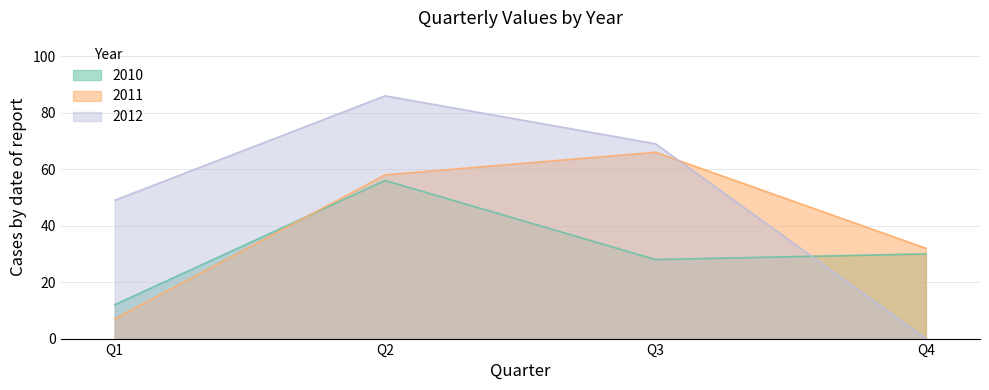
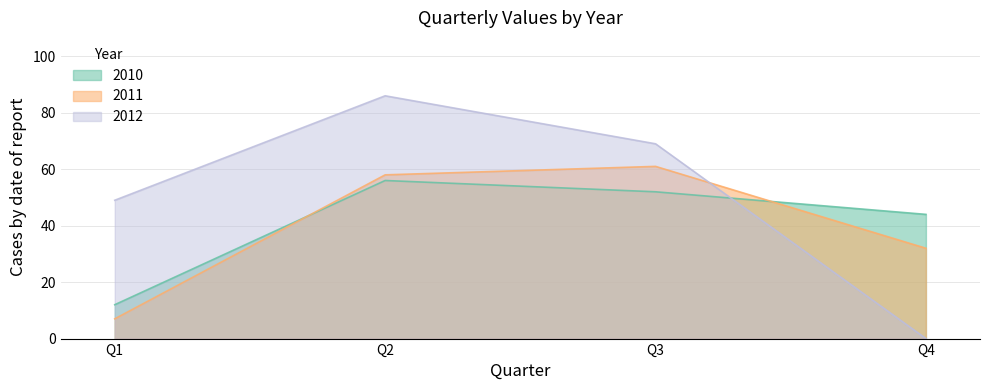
2010, Q3: 28 -> 52
2011, Q3: 66 -> 61
2010, Q4: 30 -> 44
